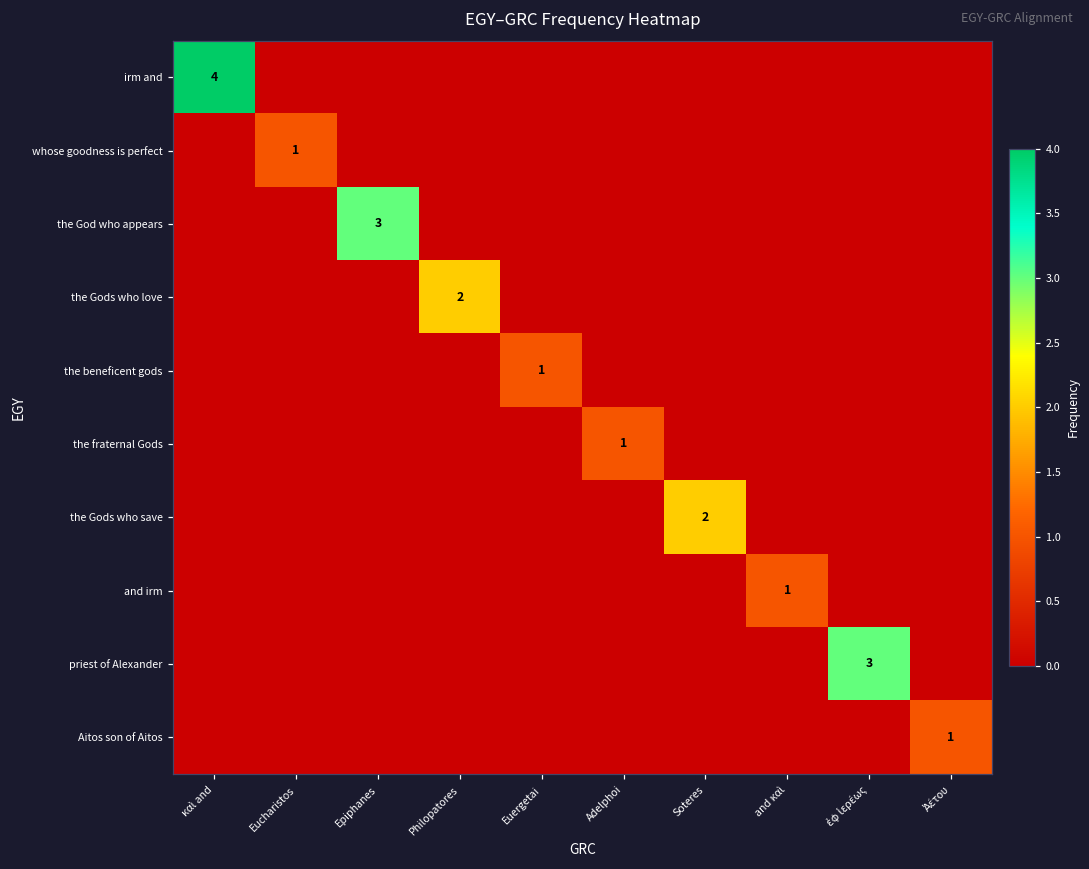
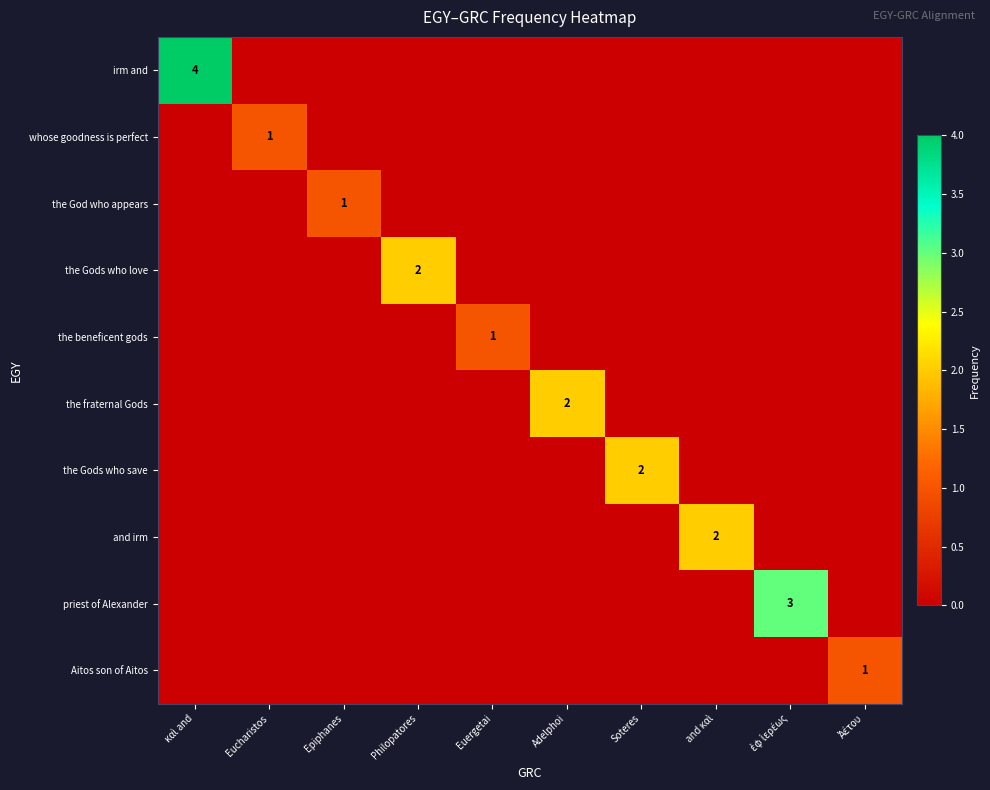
the God who appears, Epiphanes: 3 -> 1
the fraternal Gods, Adelphoi: 1 -> 2
and irm, and καὶ: 1 -> 2
